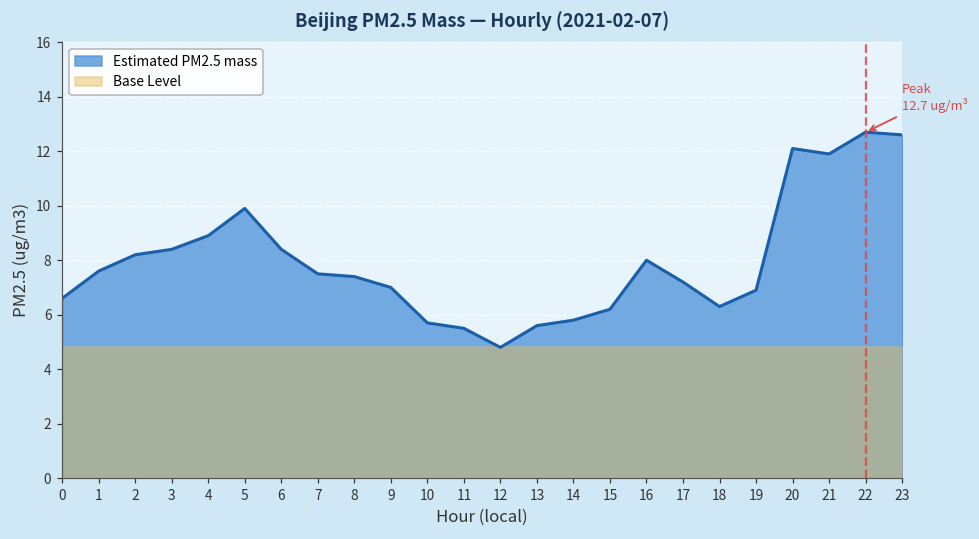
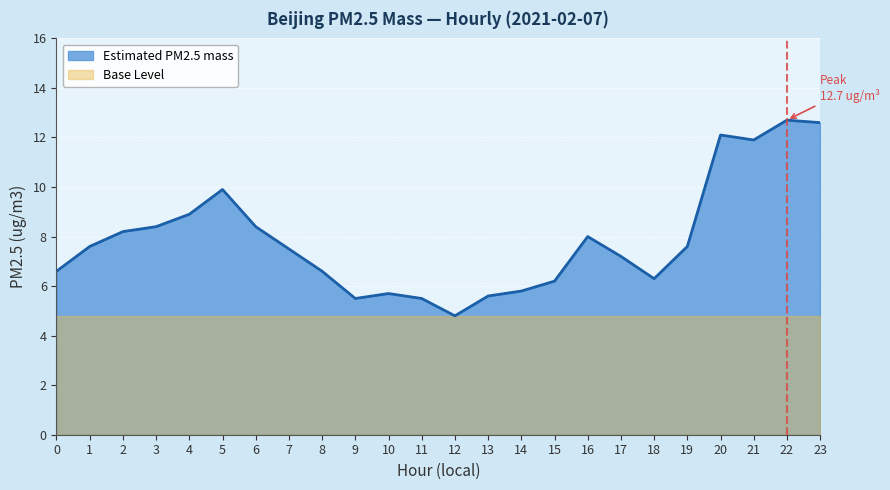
Estimated PM2.5 mass, 8: 7.4 -> 6.6
Estimated PM2.5 mass, 9: 7.0 -> 5.5
Estimated PM2.5 mass, 19: 6.9 -> 7.6
